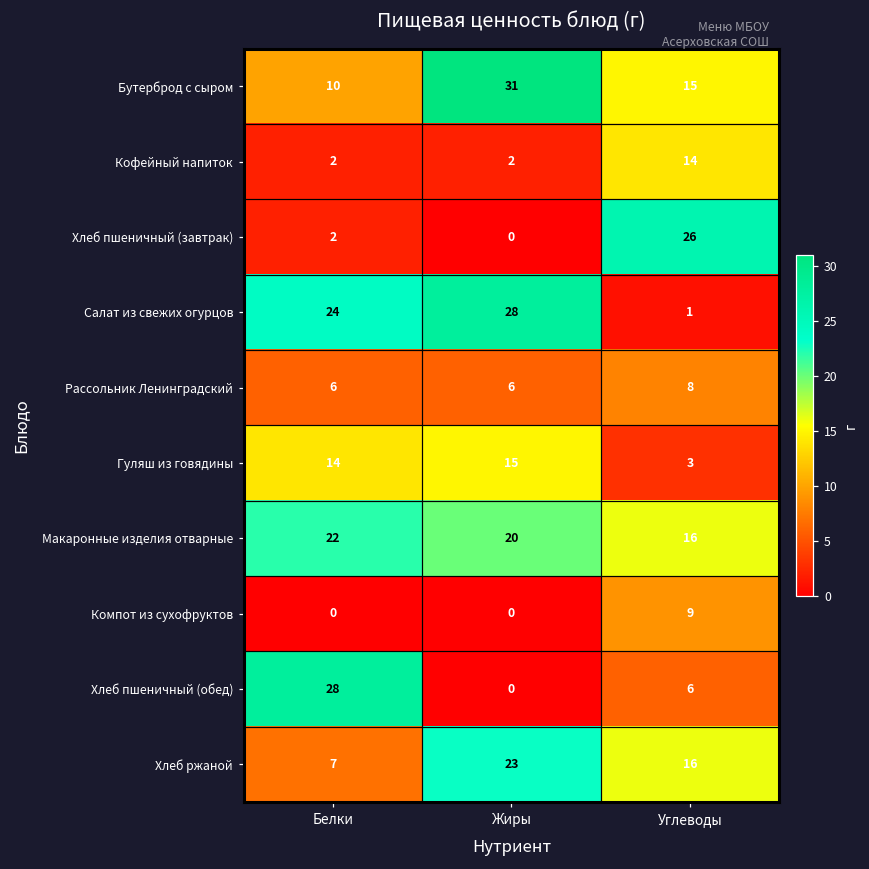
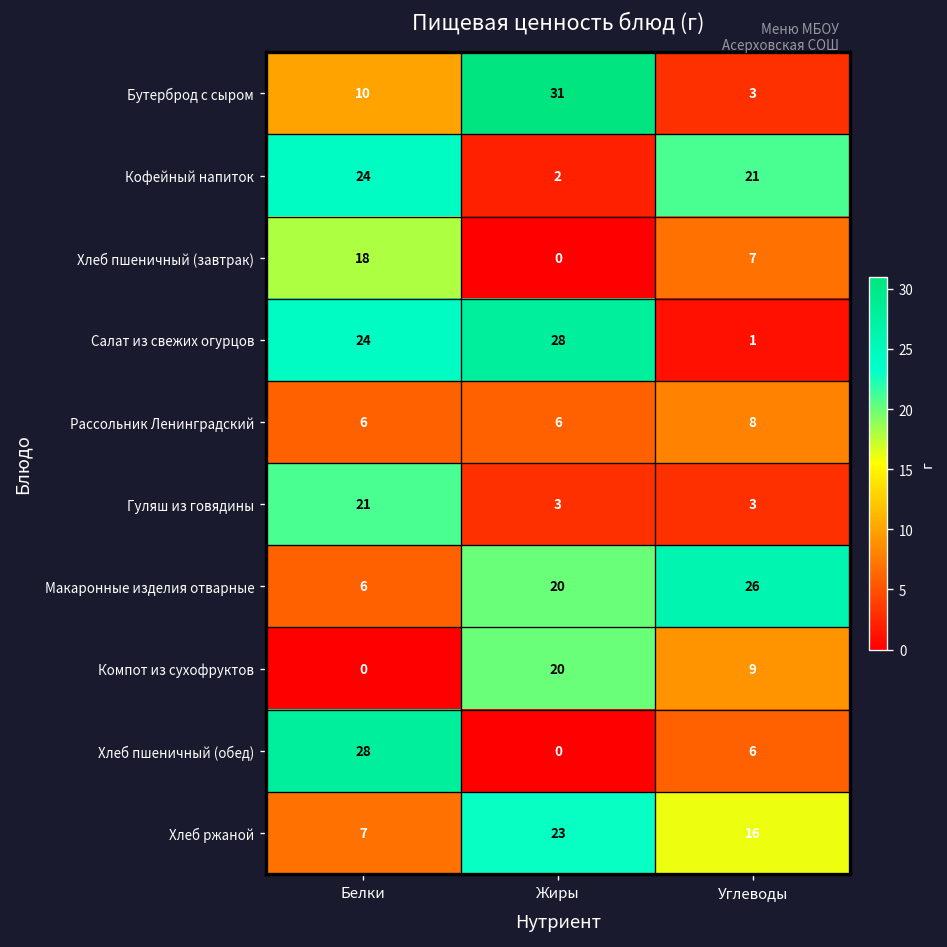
Бутерброд с сыром, Углеводы: 15 -> 3
Кофейный напиток, Белки: 2 -> 24
Кофейный напиток, Углеводы: 14 -> 21
Хлеб пшеничный (завтрак), Белки: 2 -> 18
Хлеб пшеничный (завтрак), Углеводы: 26 -> 7
Гуляш из говядины, Белки: 14 -> 21
Гуляш из говядины, Жиры: 15 -> 3
Макаронные изделия отварные, Белки: 22 -> 6
Макаронные изделия отварные, Углеводы: 16 -> 26
Компот из сухофруктов, Жиры: 0 -> 20
